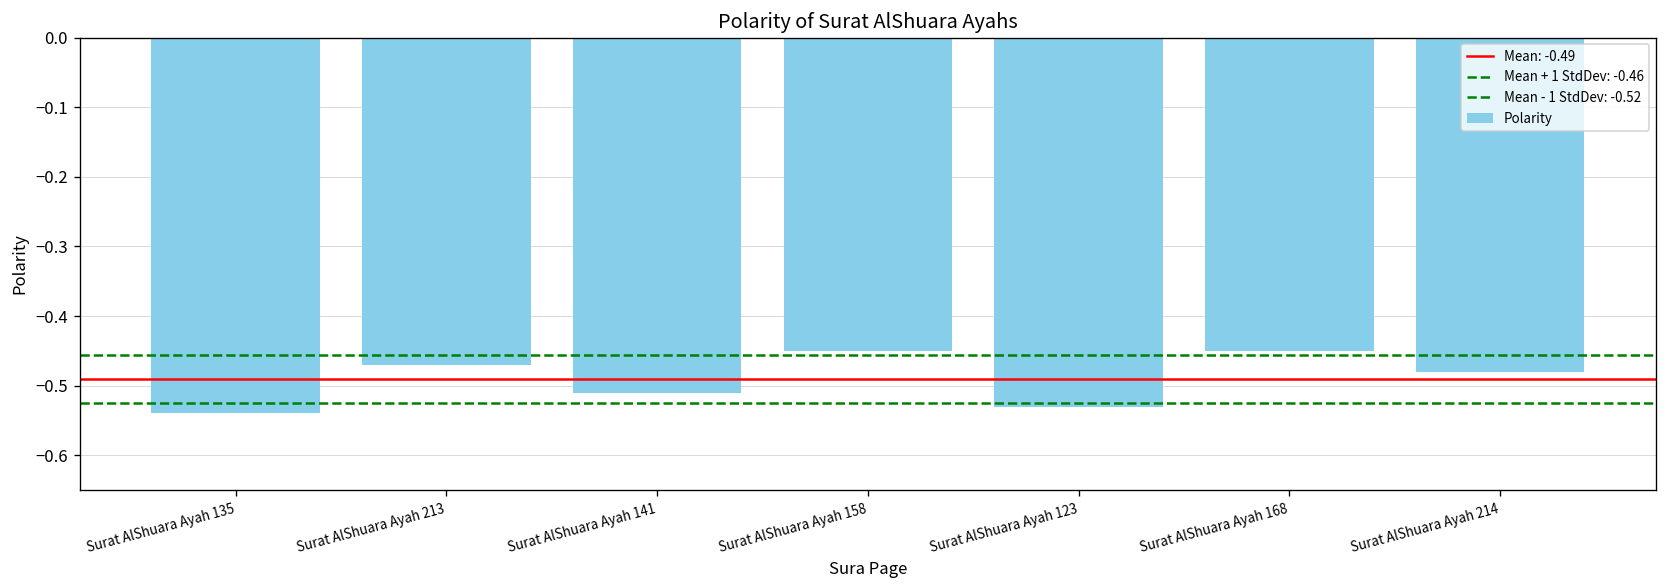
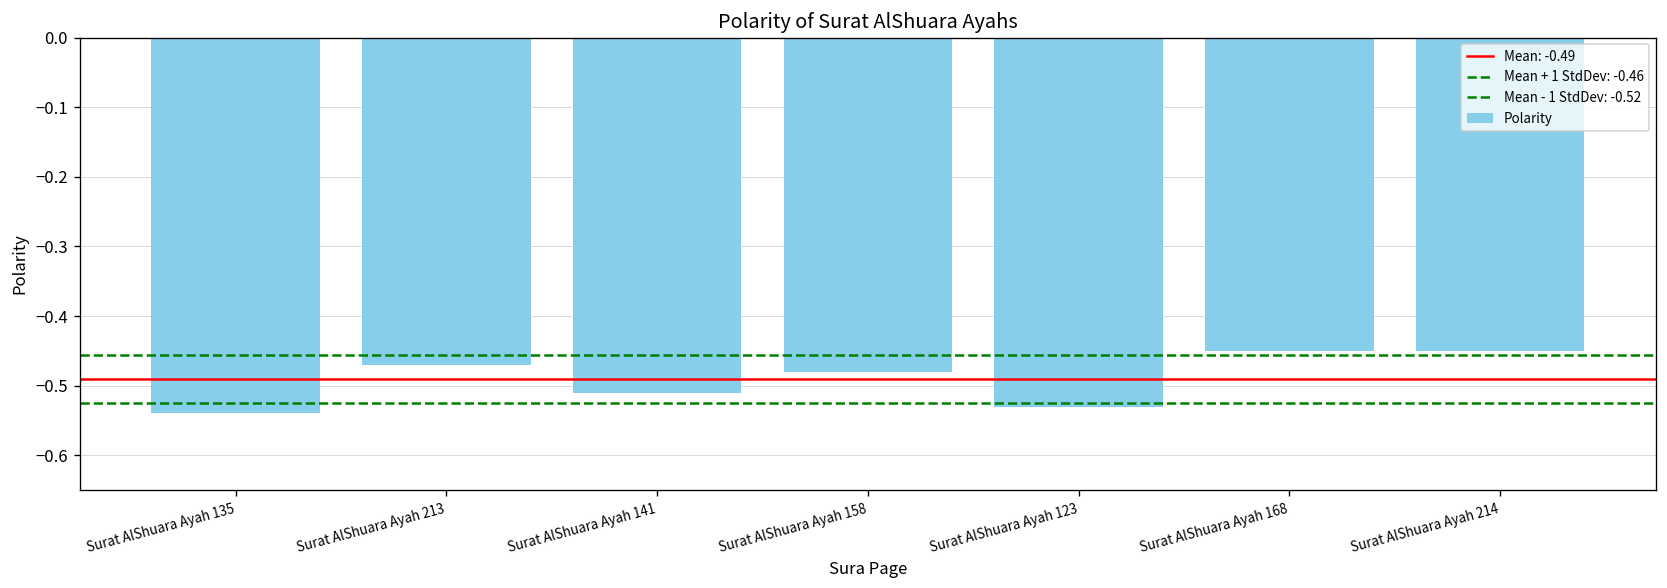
Surat AlShuara Ayah 158: -0.45 -> -0.48
Surat AlShuara Ayah 214: -0.48 -> -0.45
